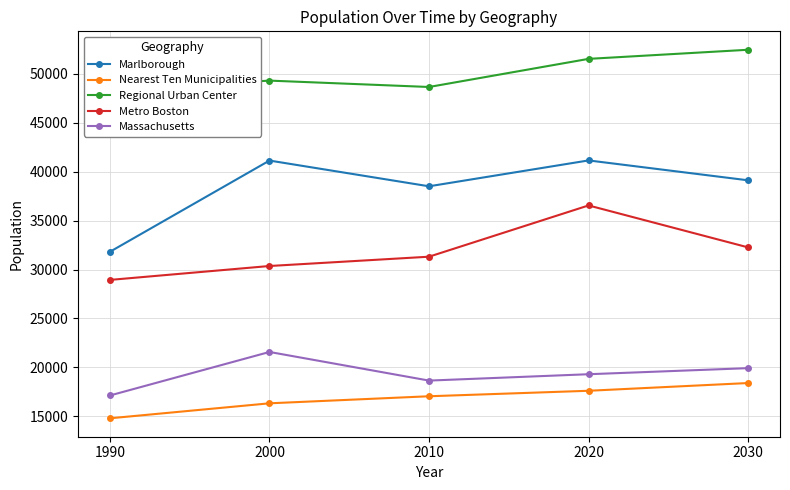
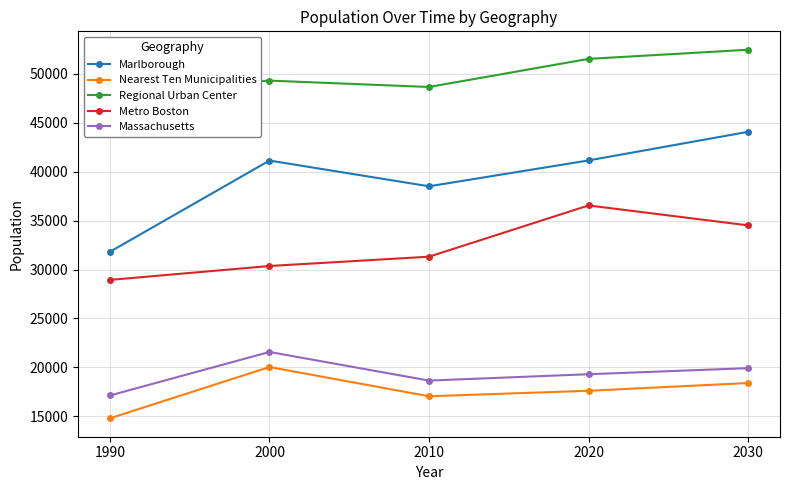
Nearest Ten Municipalities, 2000: 16000 -> 20000
Marlborough, 2030: 39000 -> 44000
Metro Boston, 2030: 32000 -> 35000
